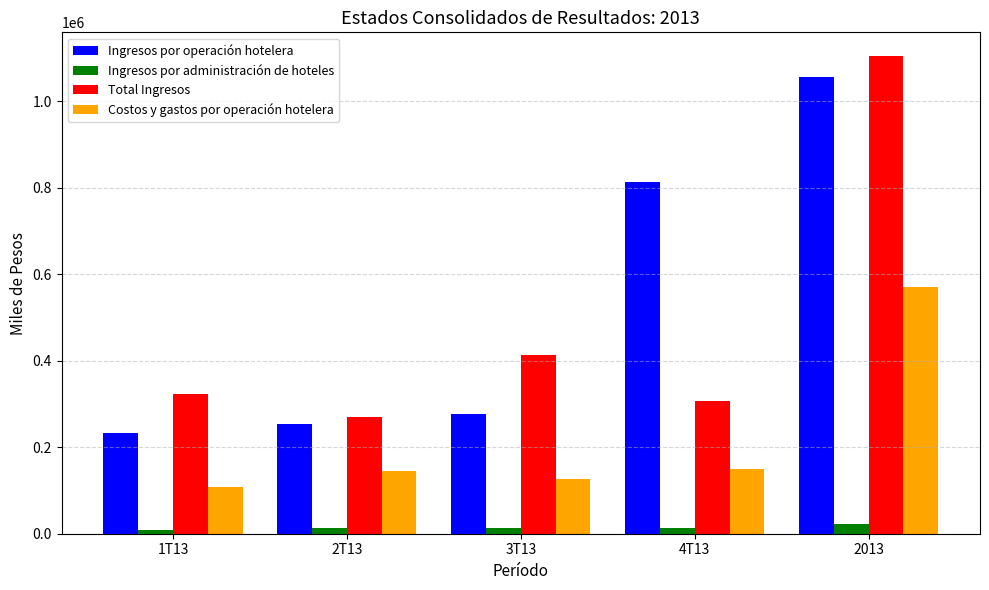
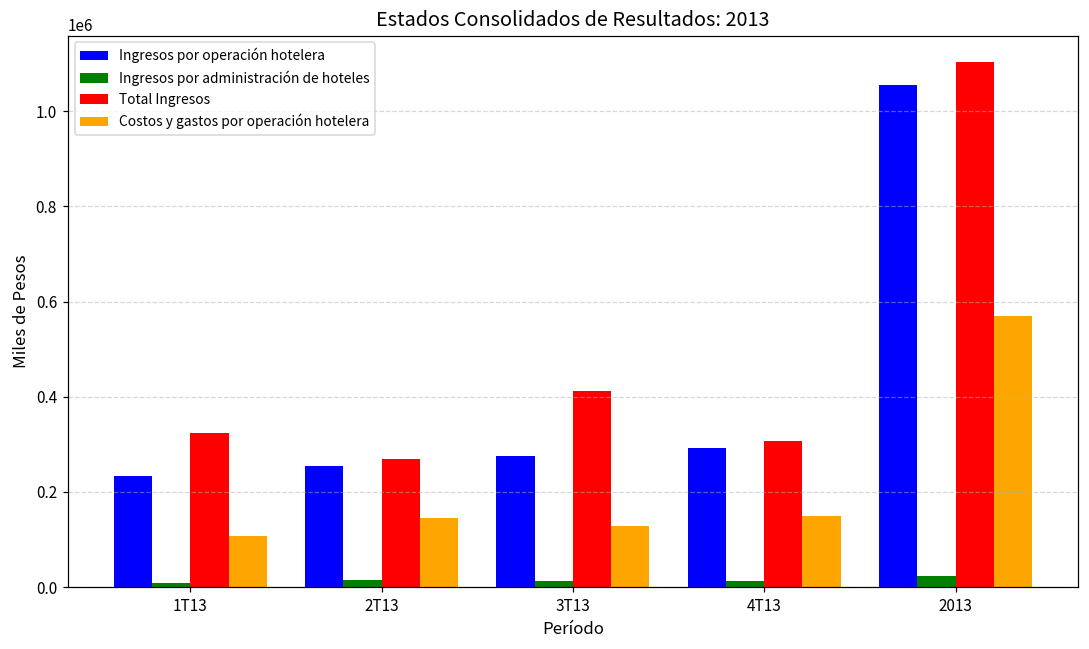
Ingresos por operación hotelera, 4T13: 810000 -> 290000
